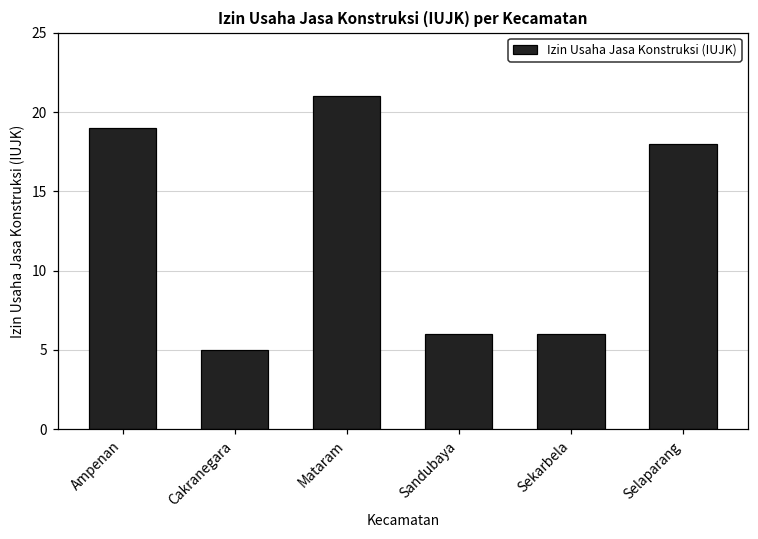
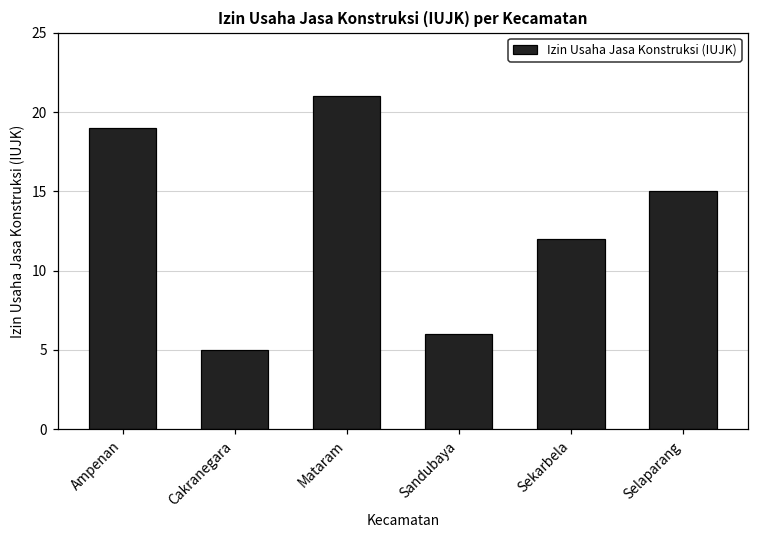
Sekarbela: 6 -> 12
Selaparang: 18 -> 15
